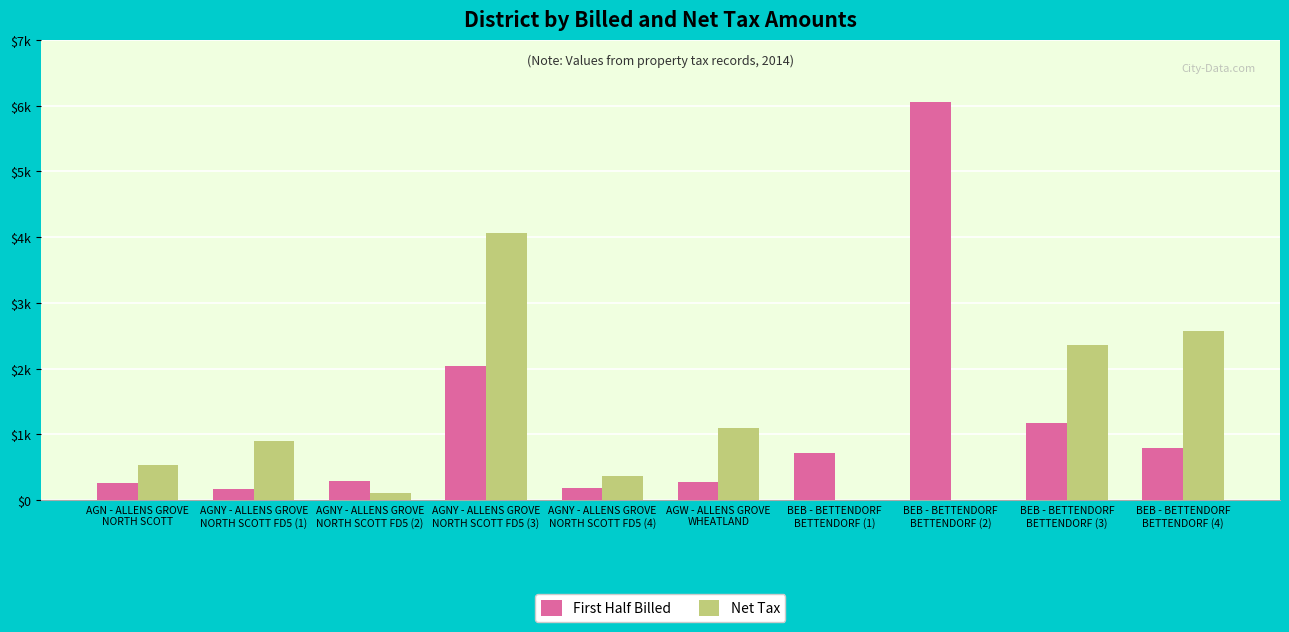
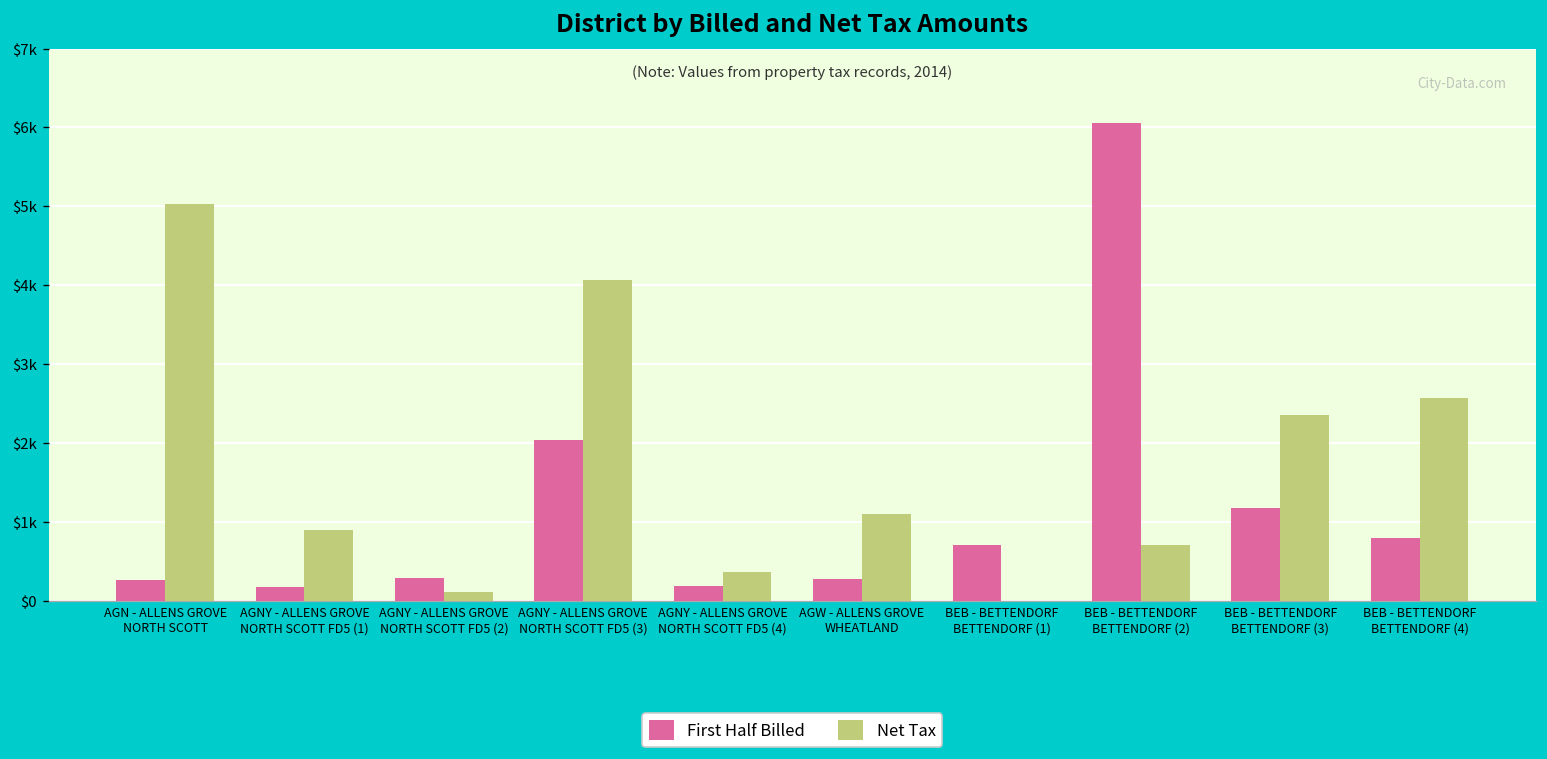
Net Tax, AGN - ALLENS GROVE NORTH SCOTT: $500 -> $5000
Net Tax, BEB - BETTENDORF BETTENDORF (2): $0 -> $700
